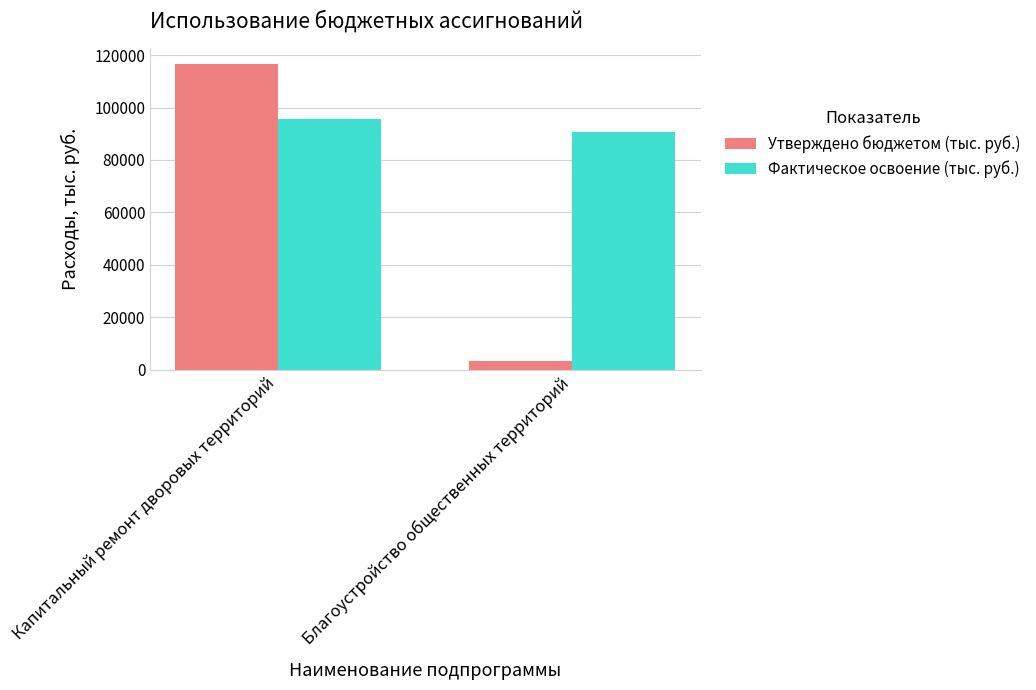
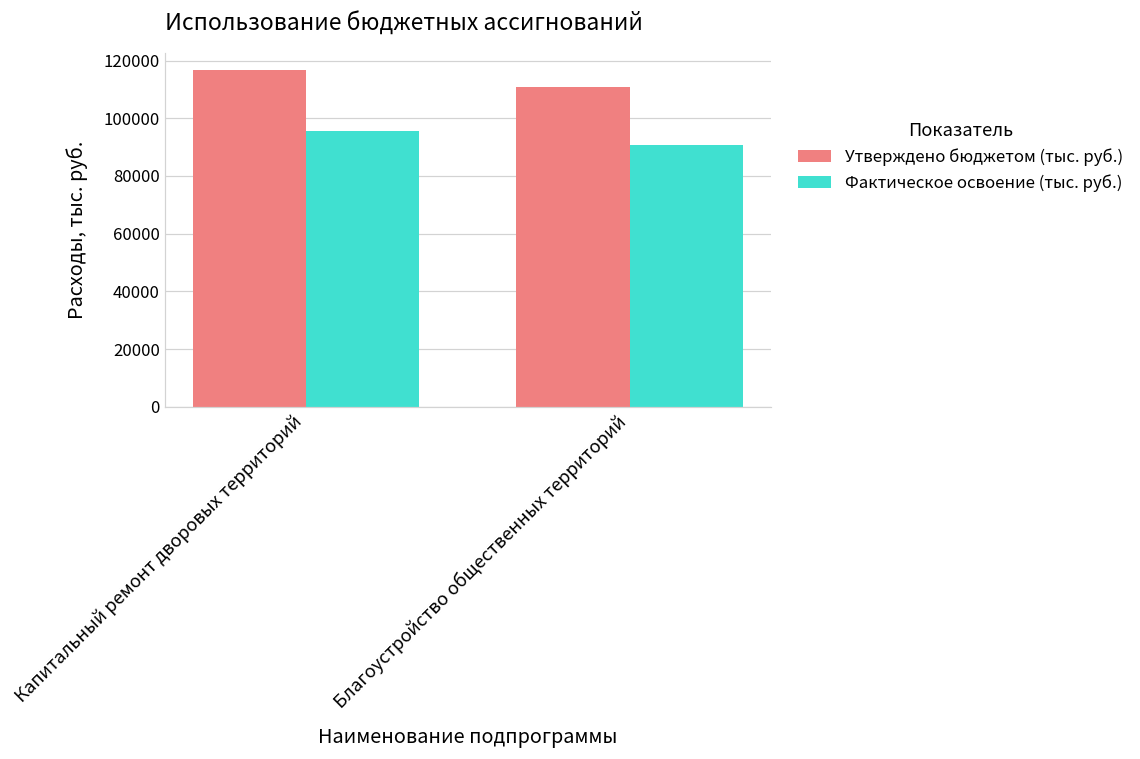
Утверждено бюджетом (тыс. руб.), Благоустройство общественных территорий: 4000 -> 111000
